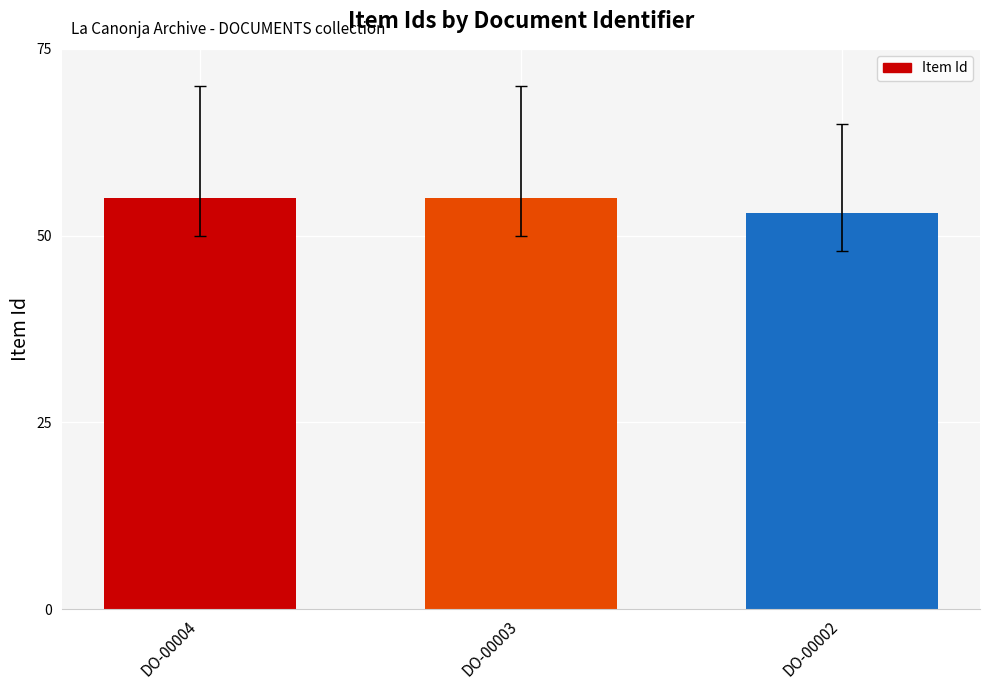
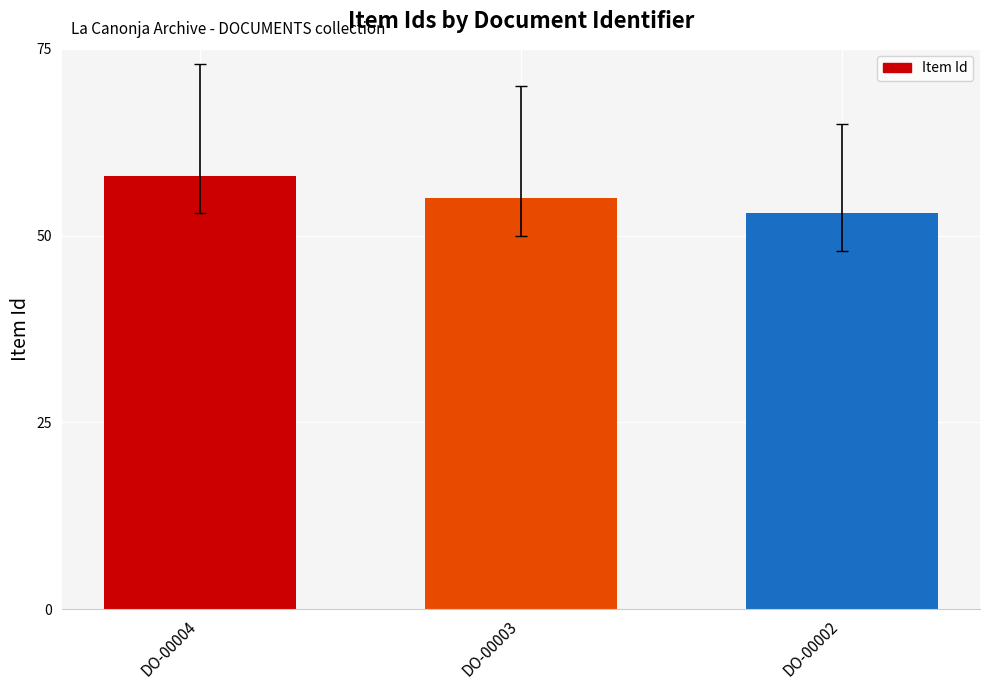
Item Id, DO-00004: 55 -> 58
